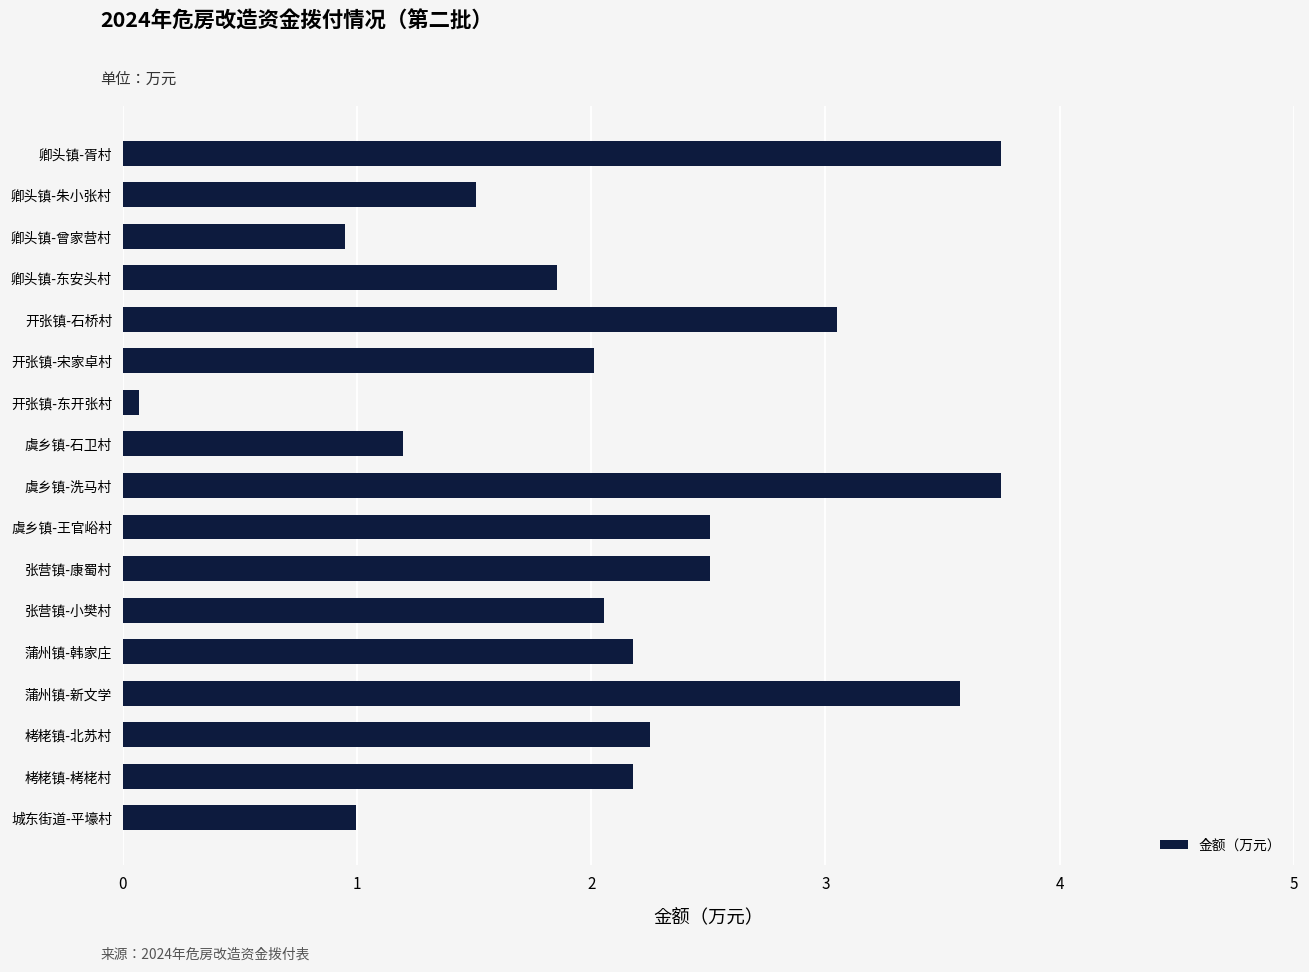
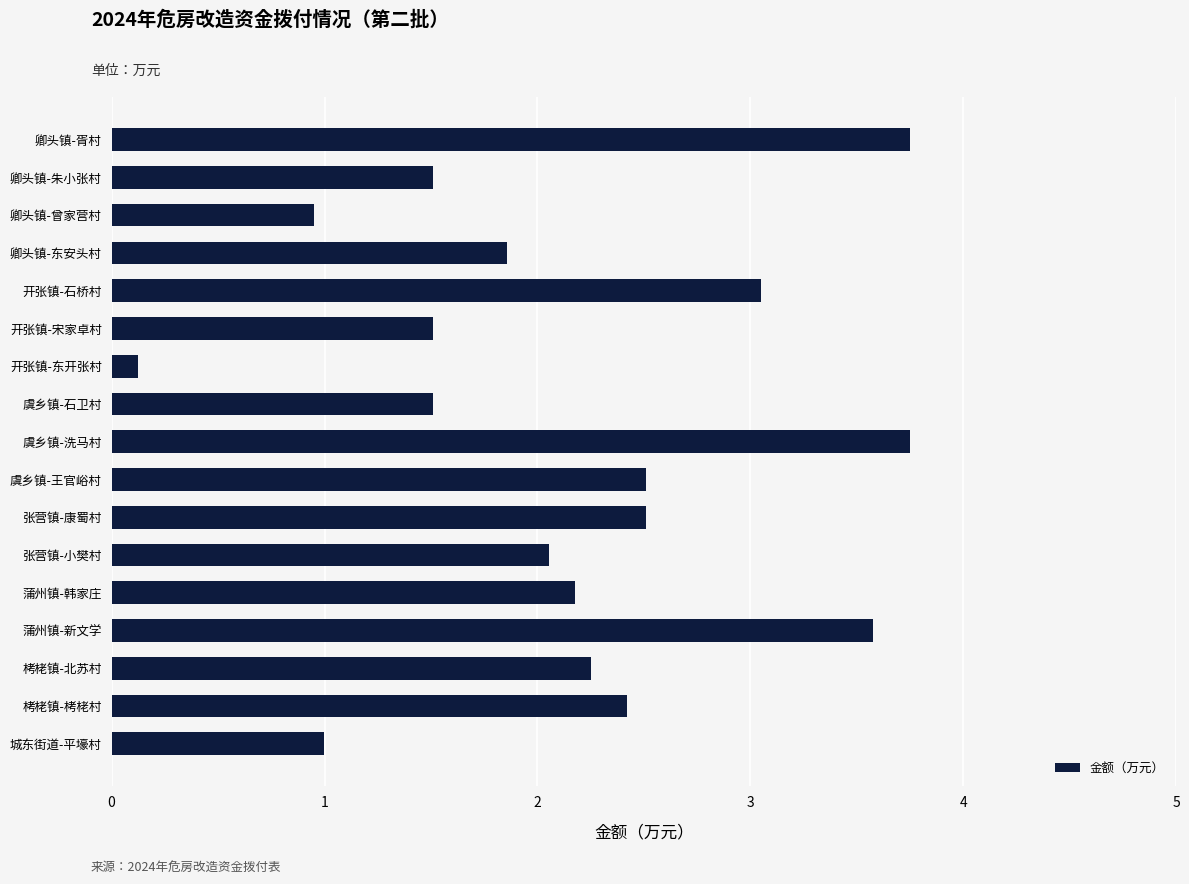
开张镇-宋家卓村: 2.01 -> 1.51
开张镇-东开张村: 0.07 -> 0.12
虞乡镇-石卫村: 1.19 -> 1.51
栲栳镇-栲栳村: 2.18 -> 2.42
